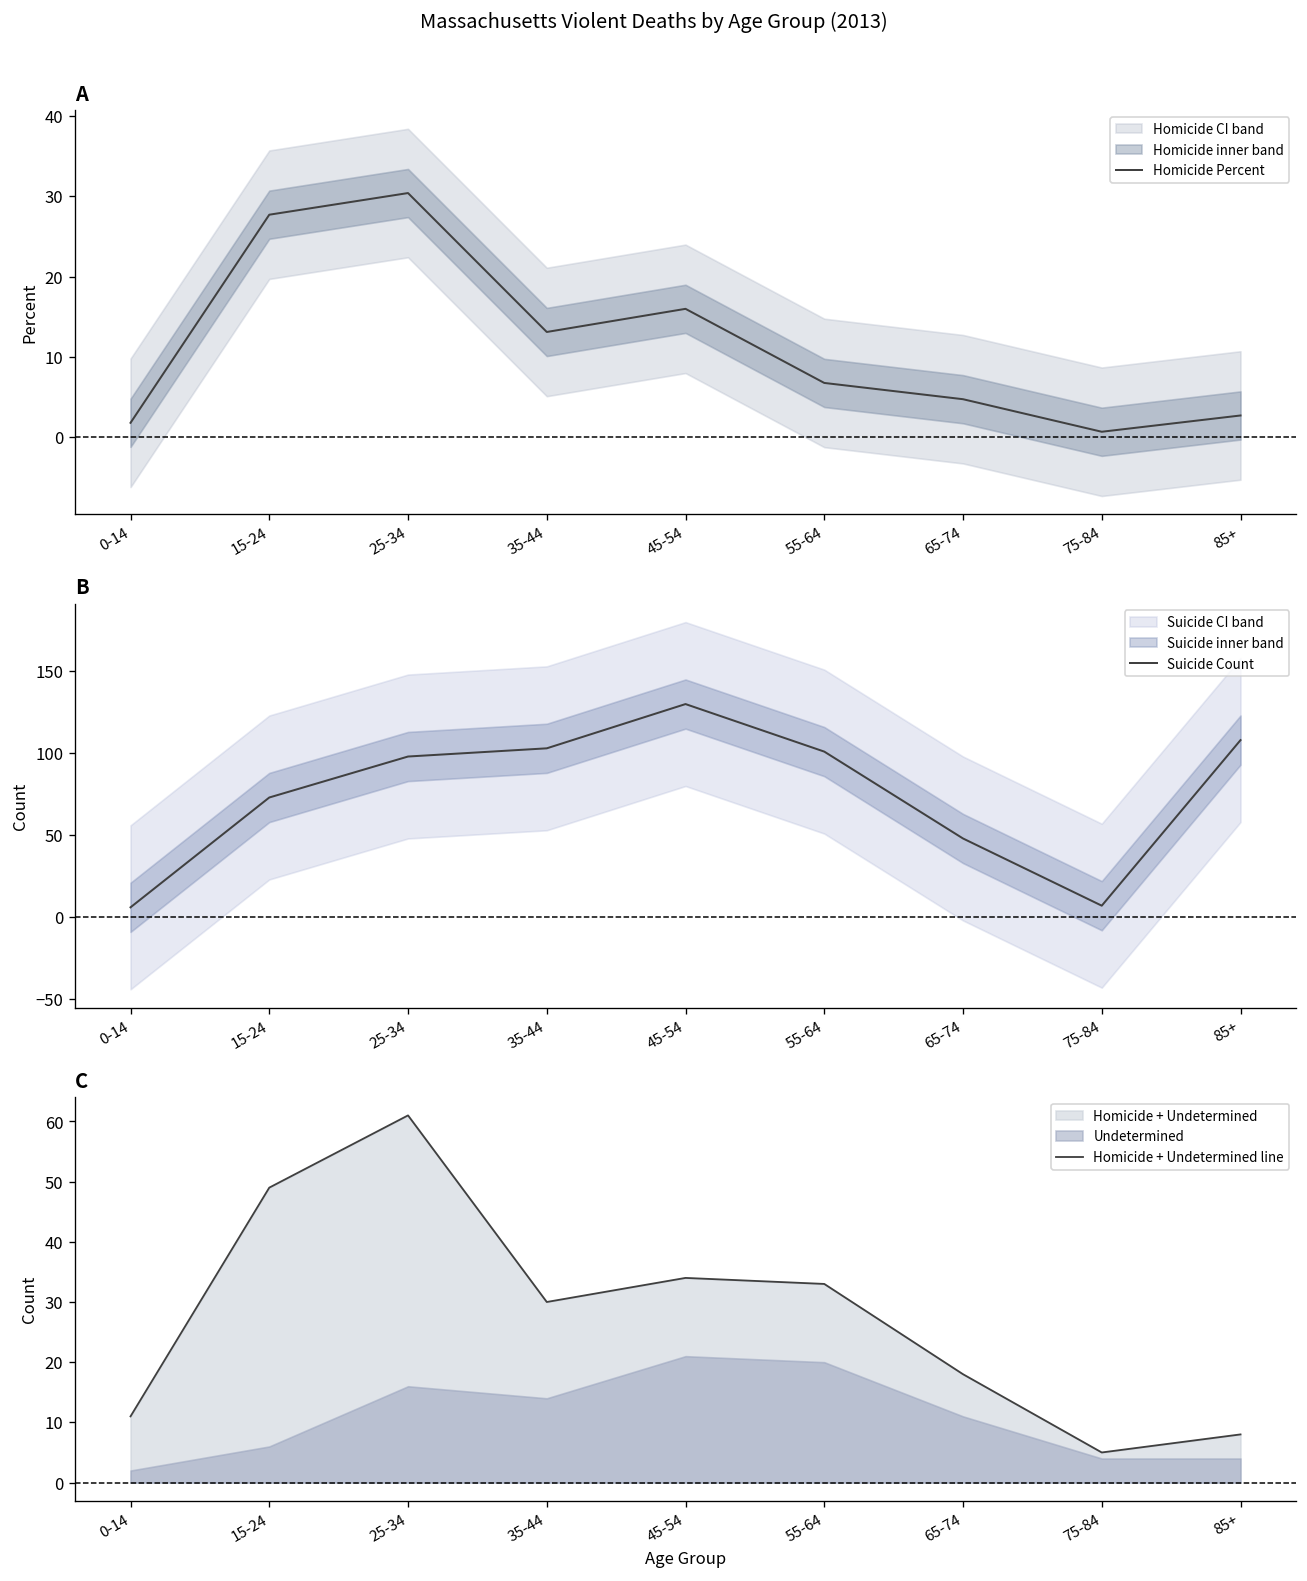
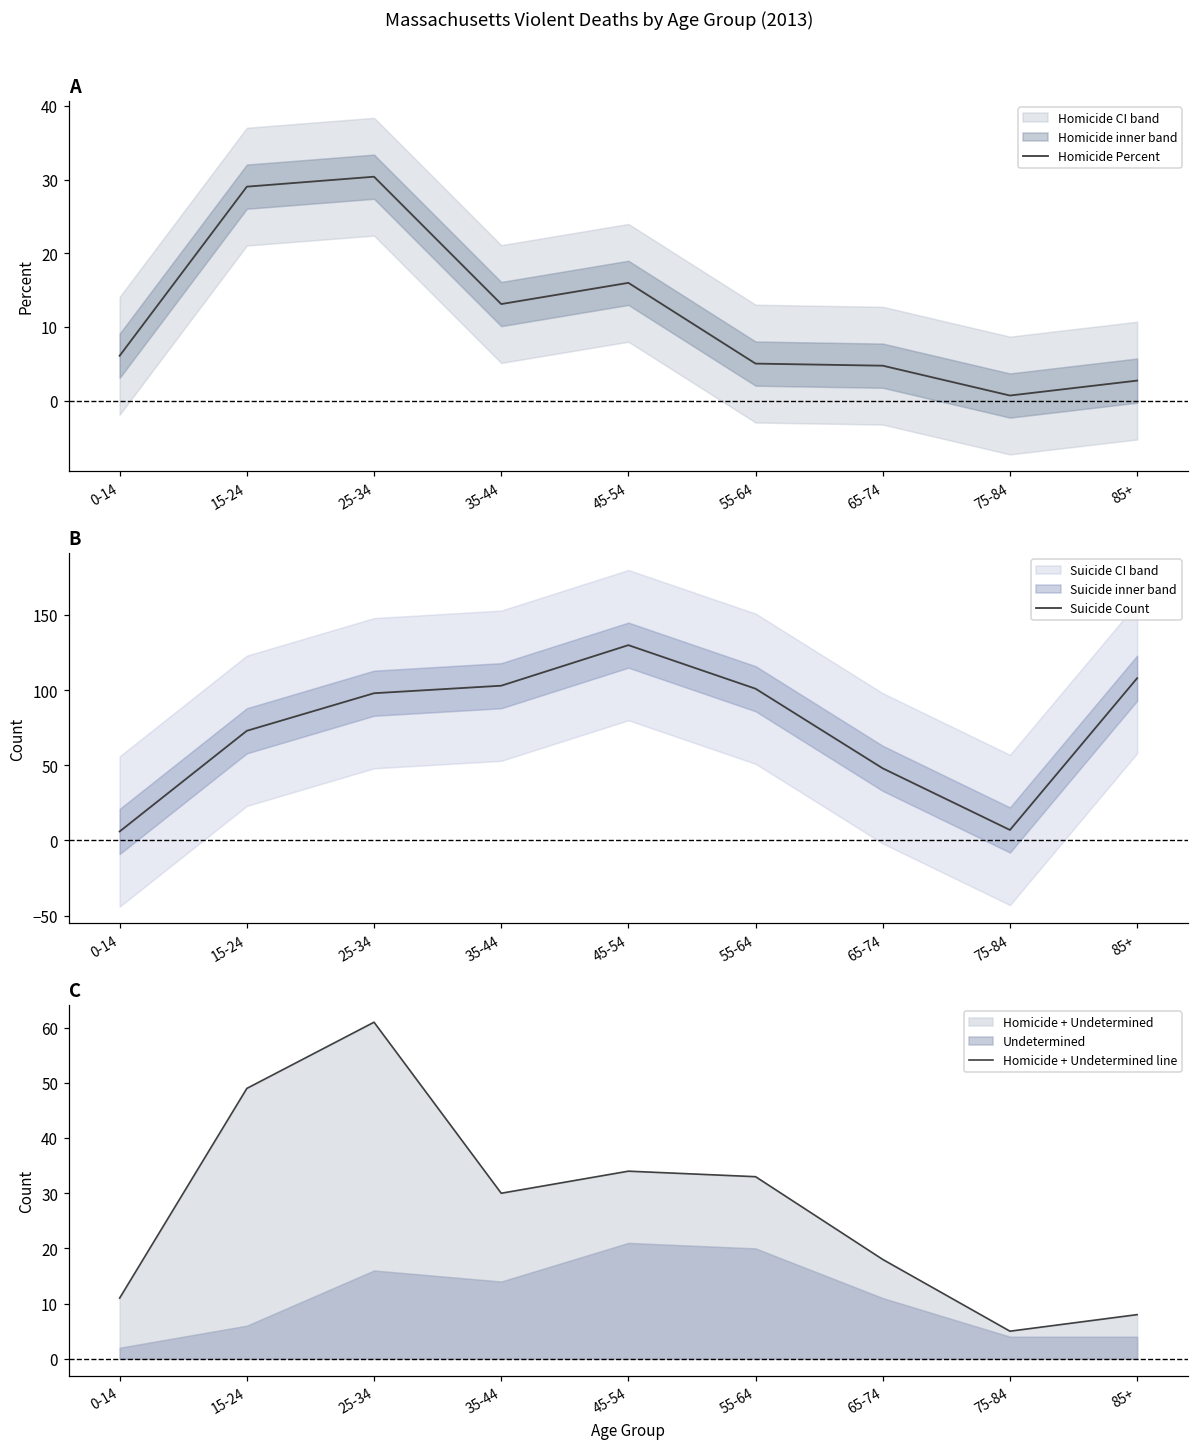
A, Homicide Percent, 0-14: 2 -> 6
A, Homicide Percent, 15-24: 28 -> 29
A, Homicide Percent, 55-64: 7 -> 5
